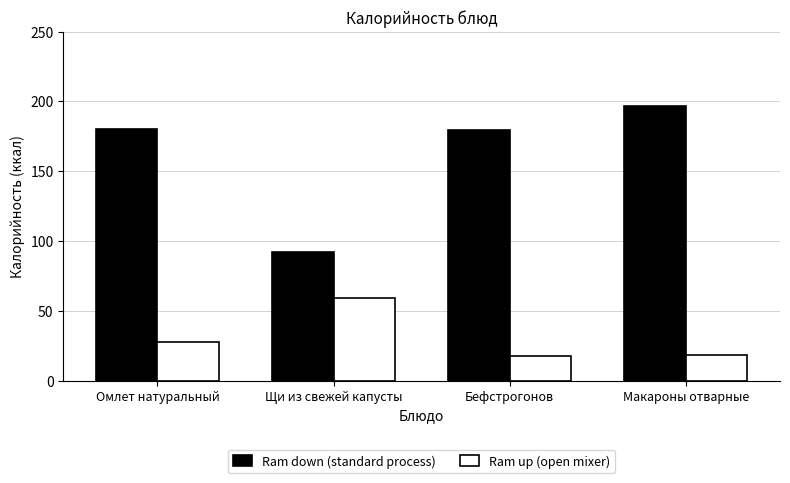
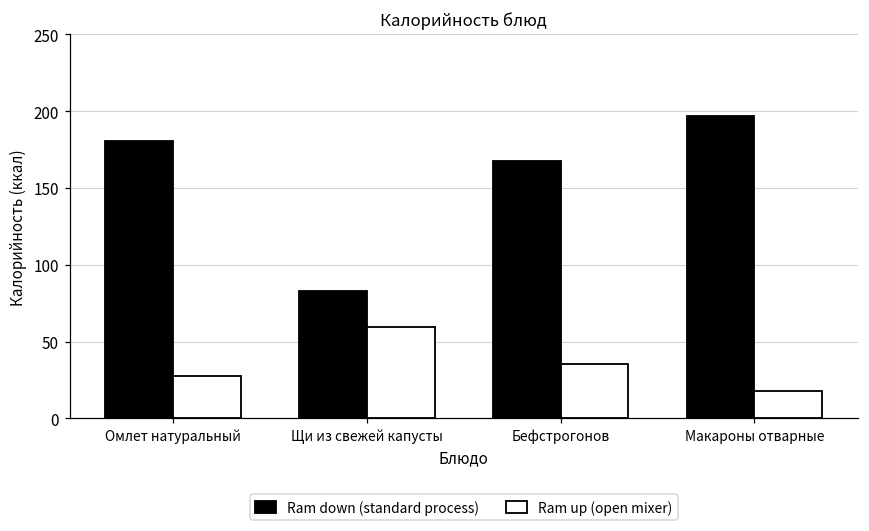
Ram down (standard process), Щи из свежей капусты: 92 -> 83
Ram down (standard process), Бефстрогонов: 179 -> 167
Ram up (open mixer), Бефстрогонов: 18 -> 36
